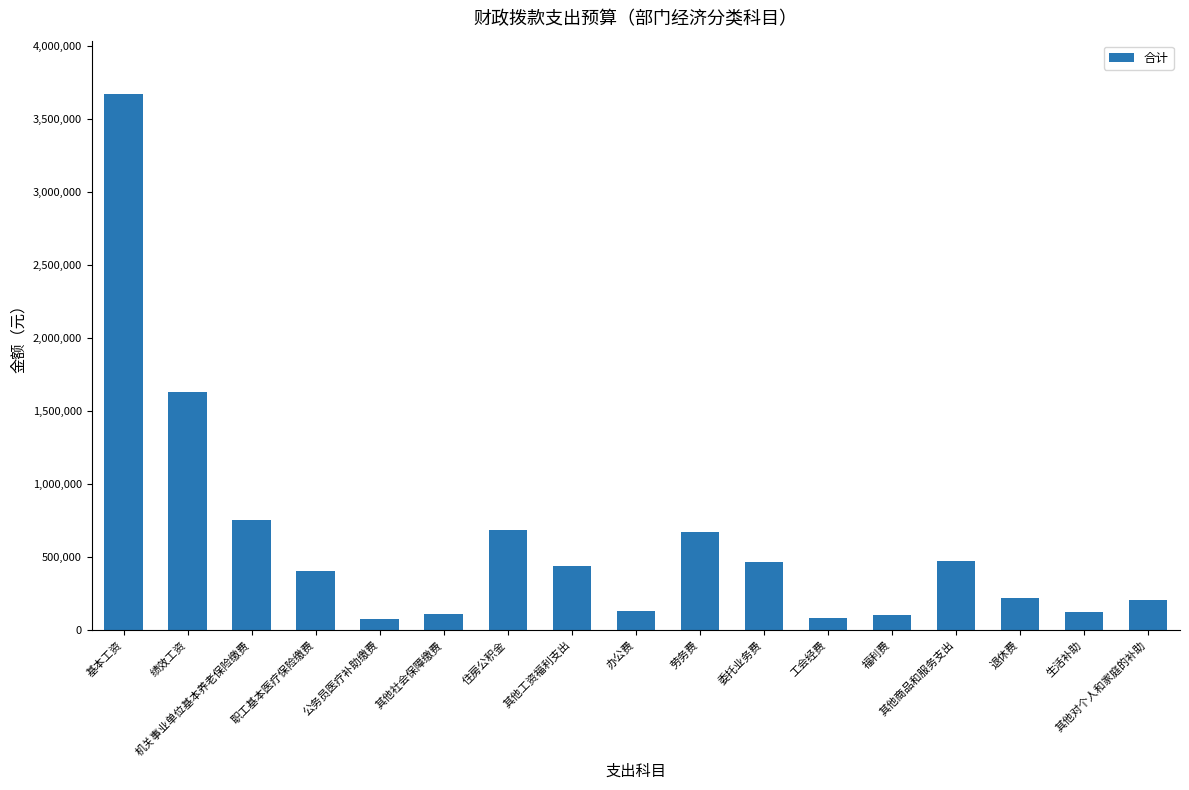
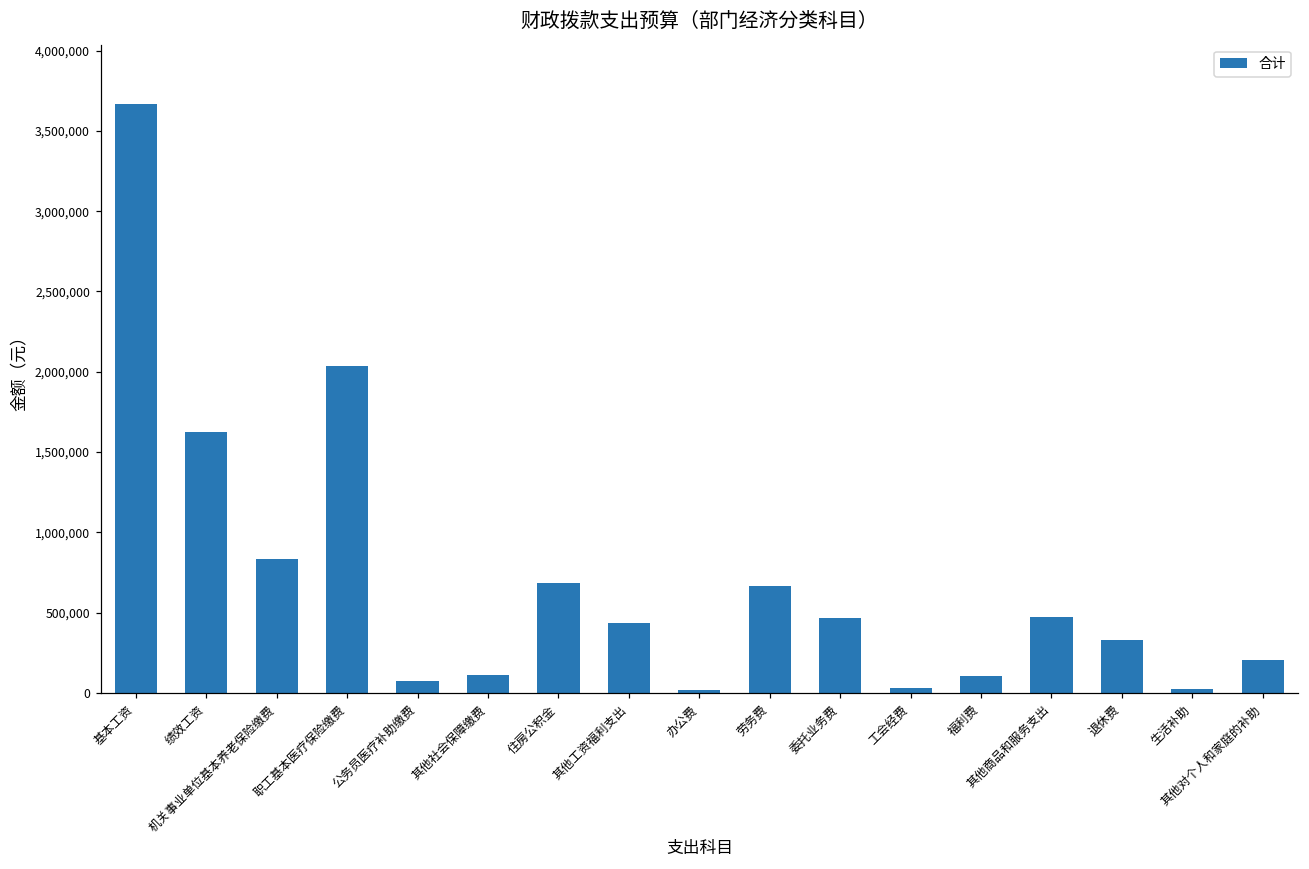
机关事业单位基本养老保险缴费: 750,000 -> 830,000
职工基本医疗保险缴费: 410,000 -> 2,040,000
办公费: 130,000 -> 20,000
工会经费: 80,000 -> 30,000
退休费: 220,000 -> 330,000
生活补助: 120,000 -> 30,000
